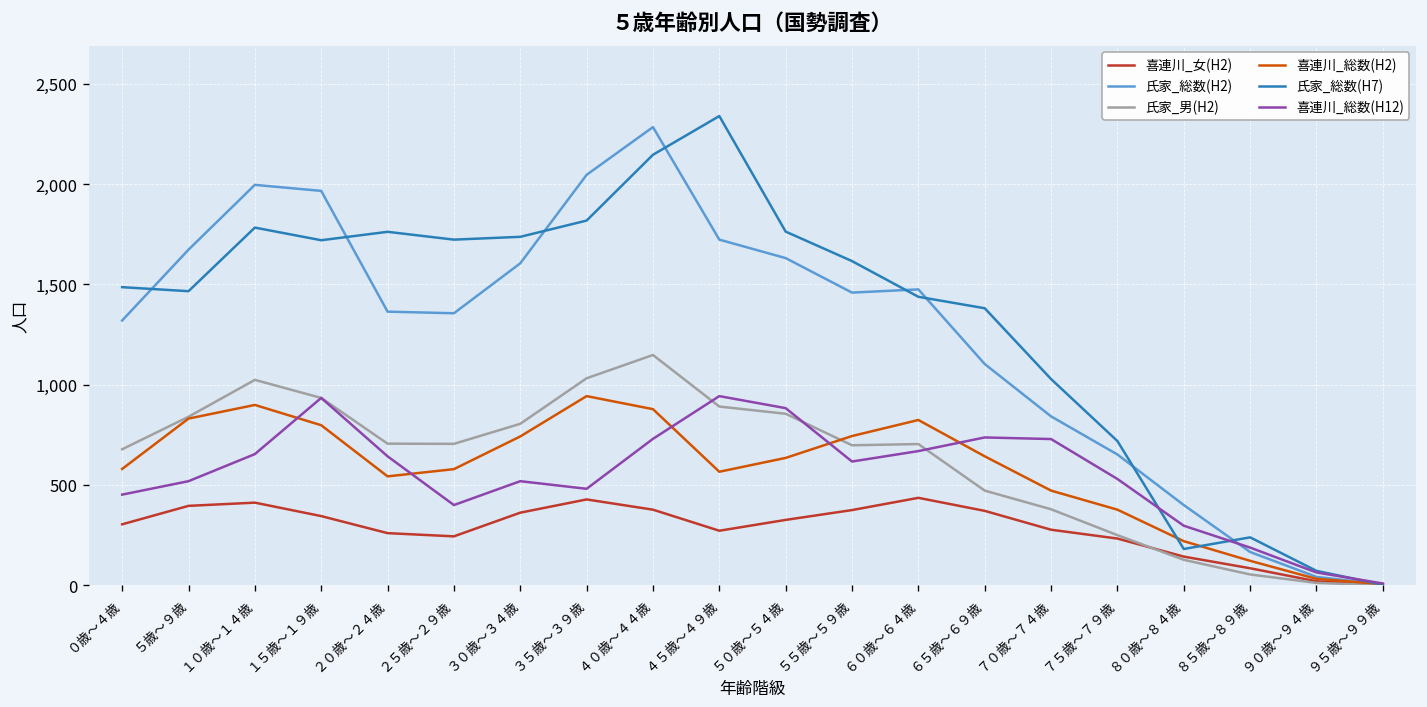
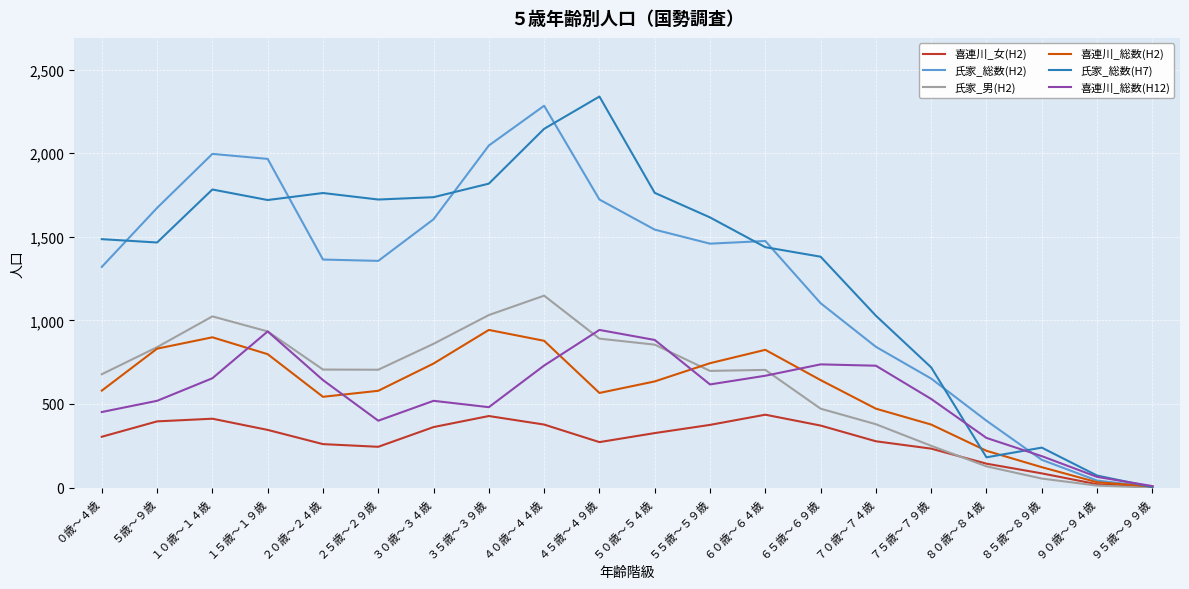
氏家_男(H2), ３０歳～３４歳: 810 -> 860
氏家_総数(H2), ５０歳～５４歳: 1,630 -> 1,540
